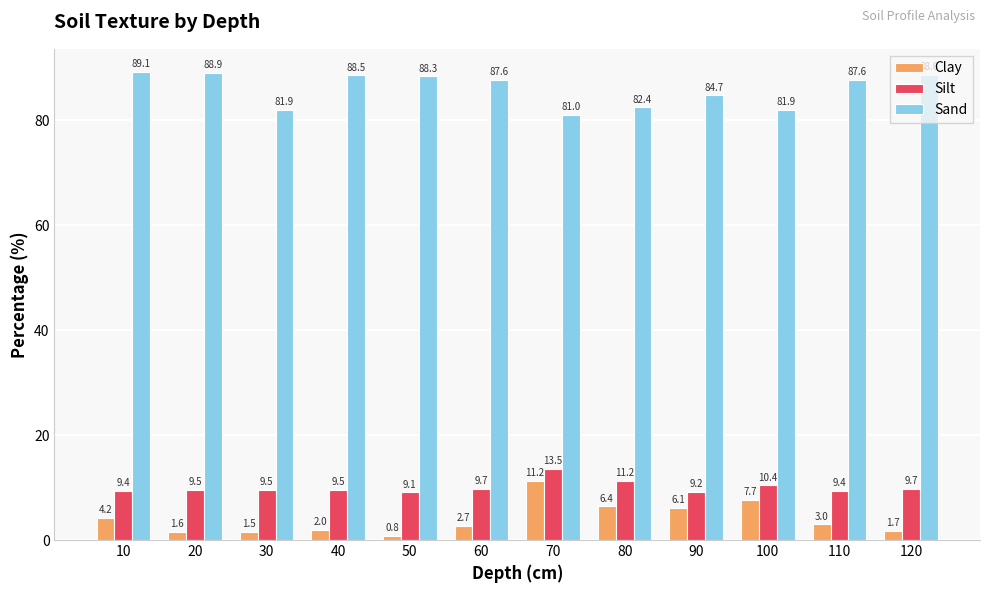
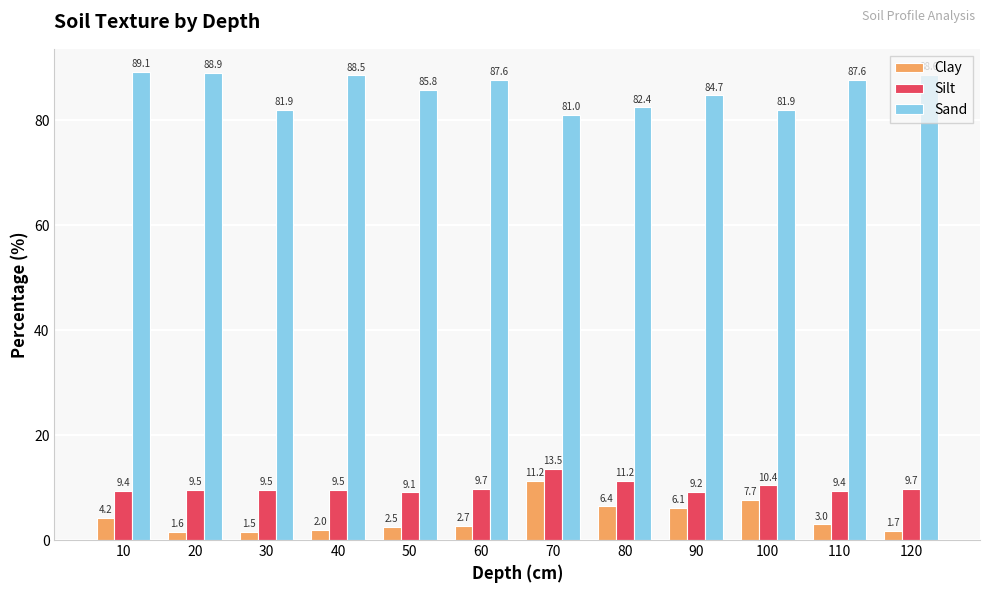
Clay, 50: 0.8 -> 2.5
Sand, 50: 88.3 -> 85.8
